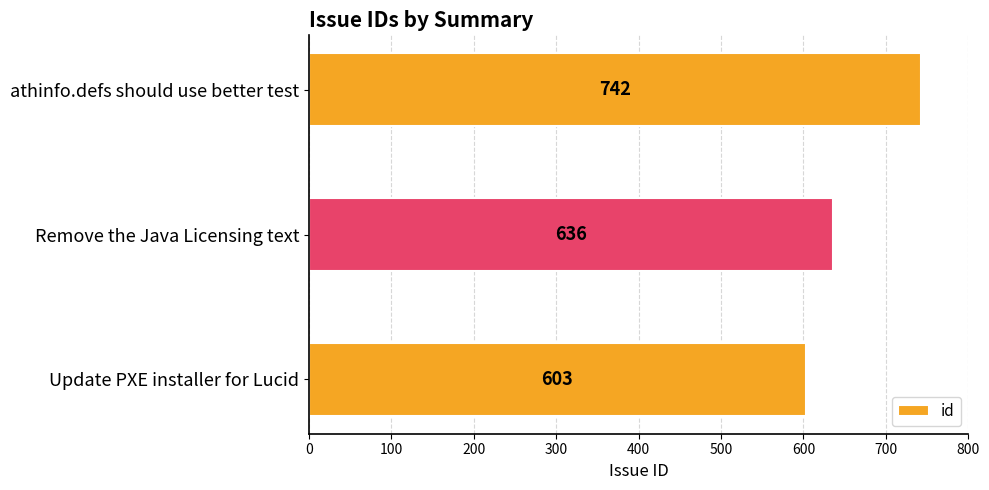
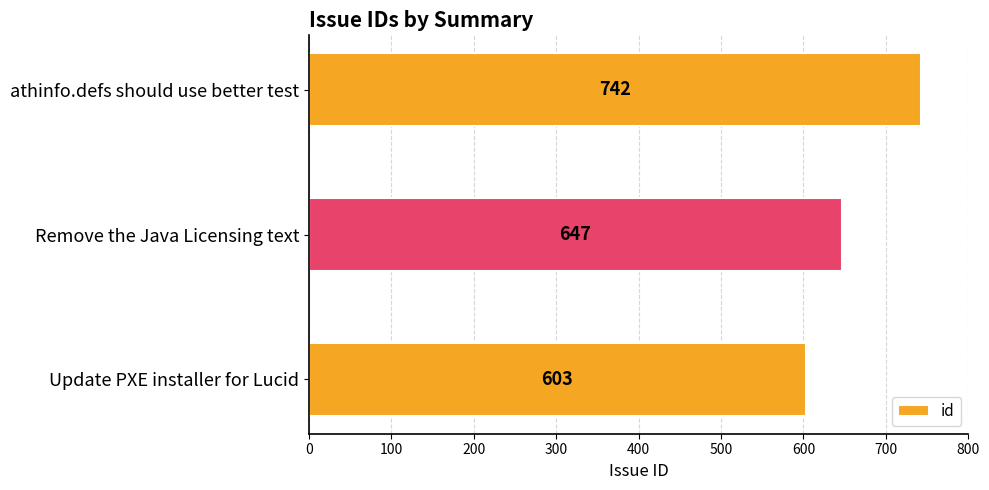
Remove the Java Licensing text: 636 -> 647
